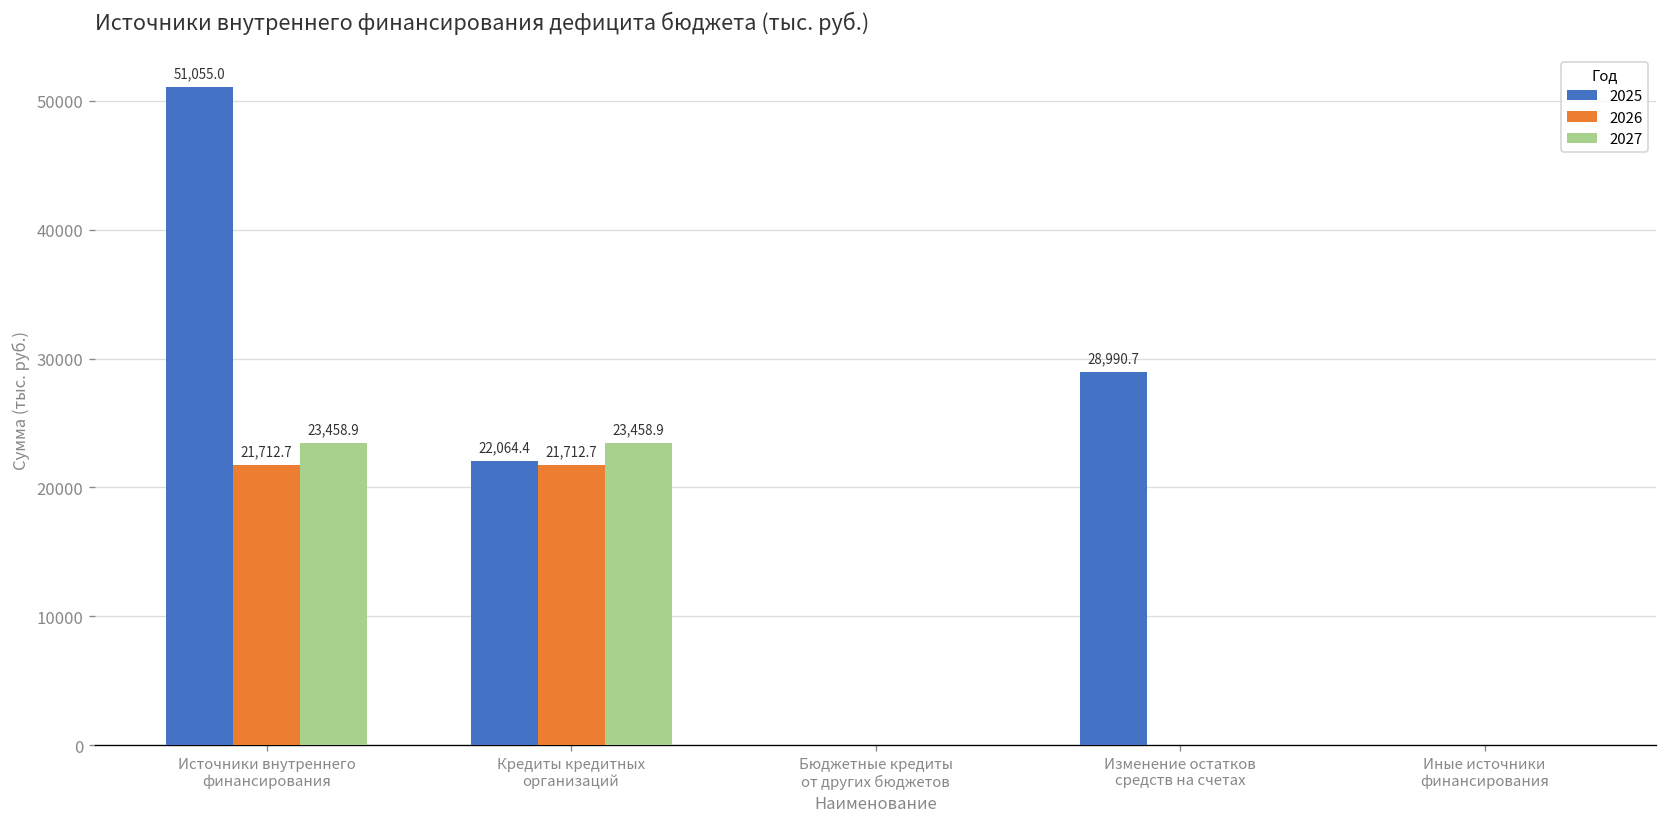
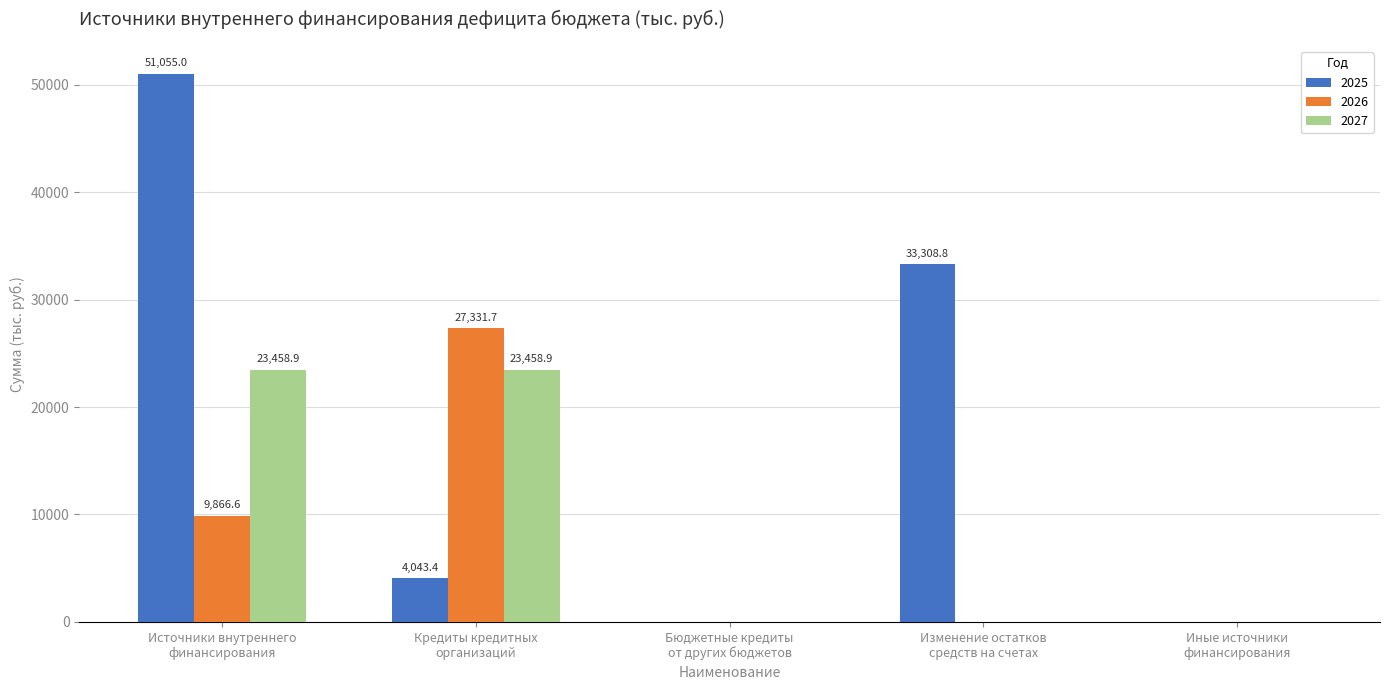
2026, Источники внутреннего финансирования: 21,712.7 -> 9,866.6
2025, Кредиты кредитных организаций: 22,064.4 -> 4,043.4
2026, Кредиты кредитных организаций: 21,712.7 -> 27,331.7
2025, Изменение остатков средств на счетах: 28,990.7 -> 33,308.8
